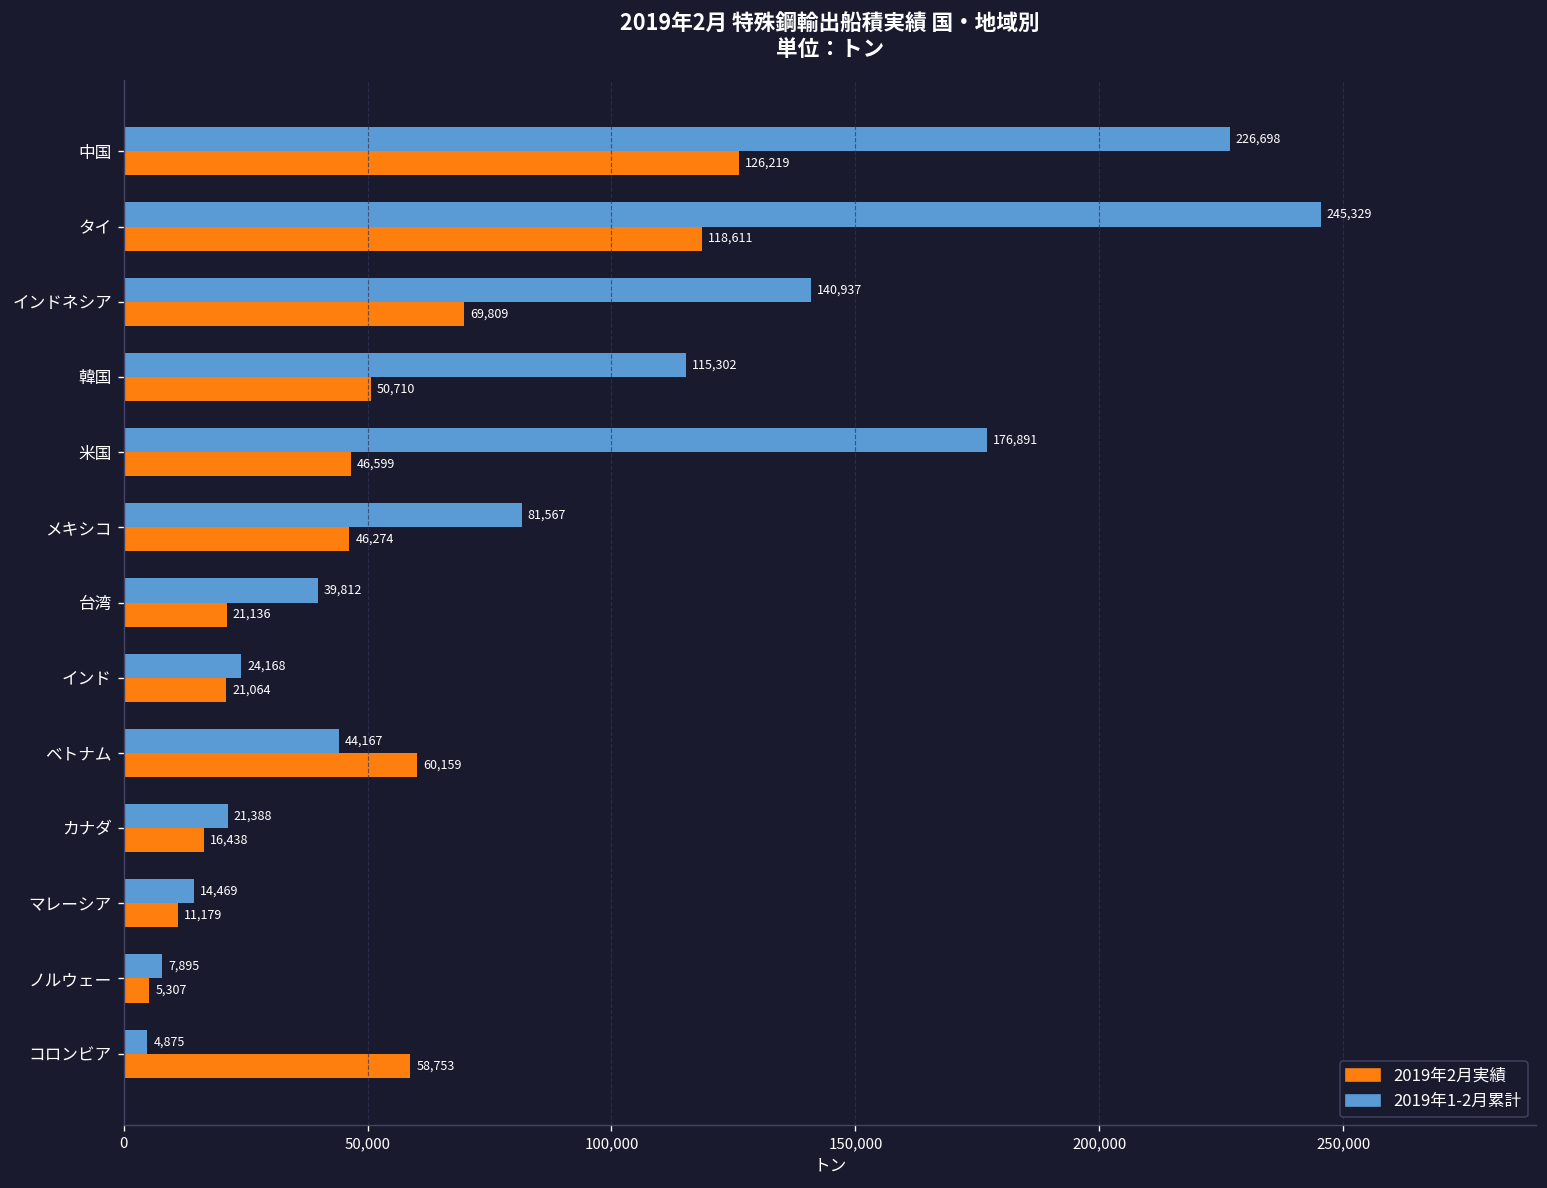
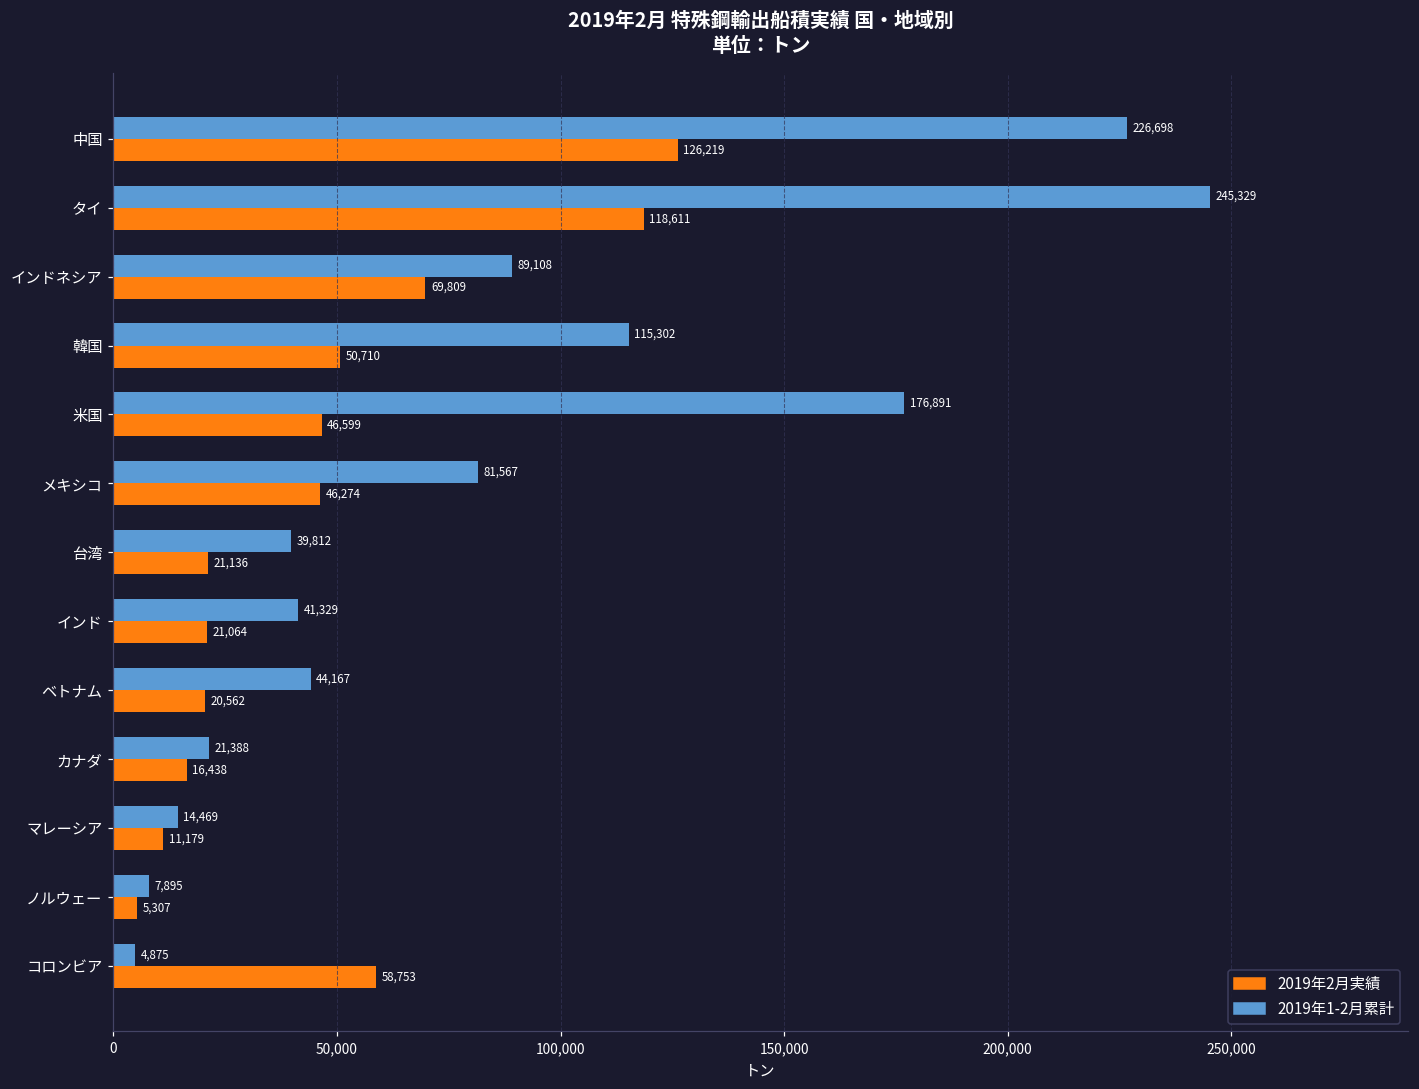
2019年1-2月累計, インドネシア: 140,937 -> 89,108
2019年1-2月累計, インド: 24,168 -> 41,329
2019年2月実績, ベトナム: 60,159 -> 20,562
